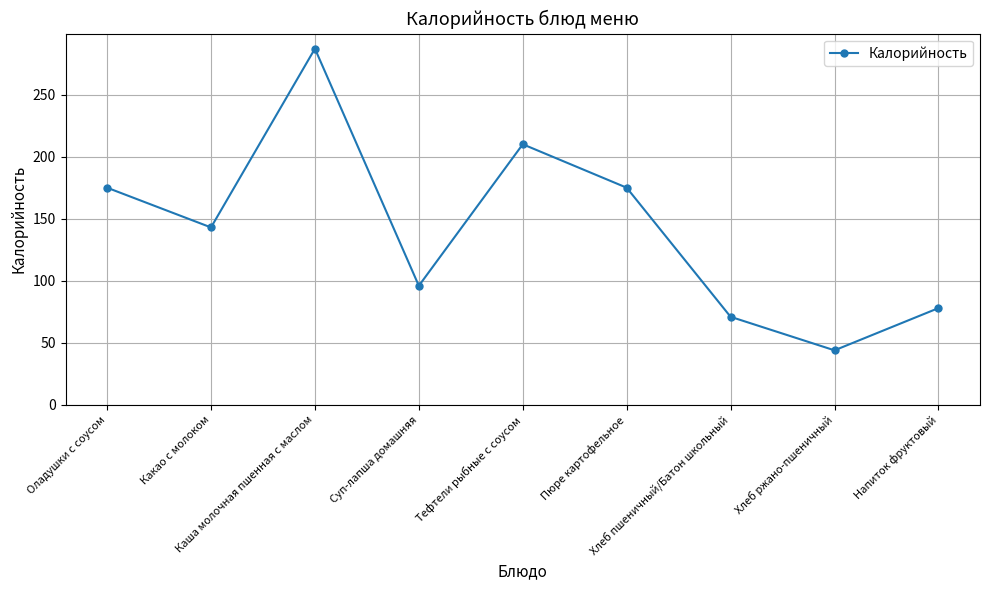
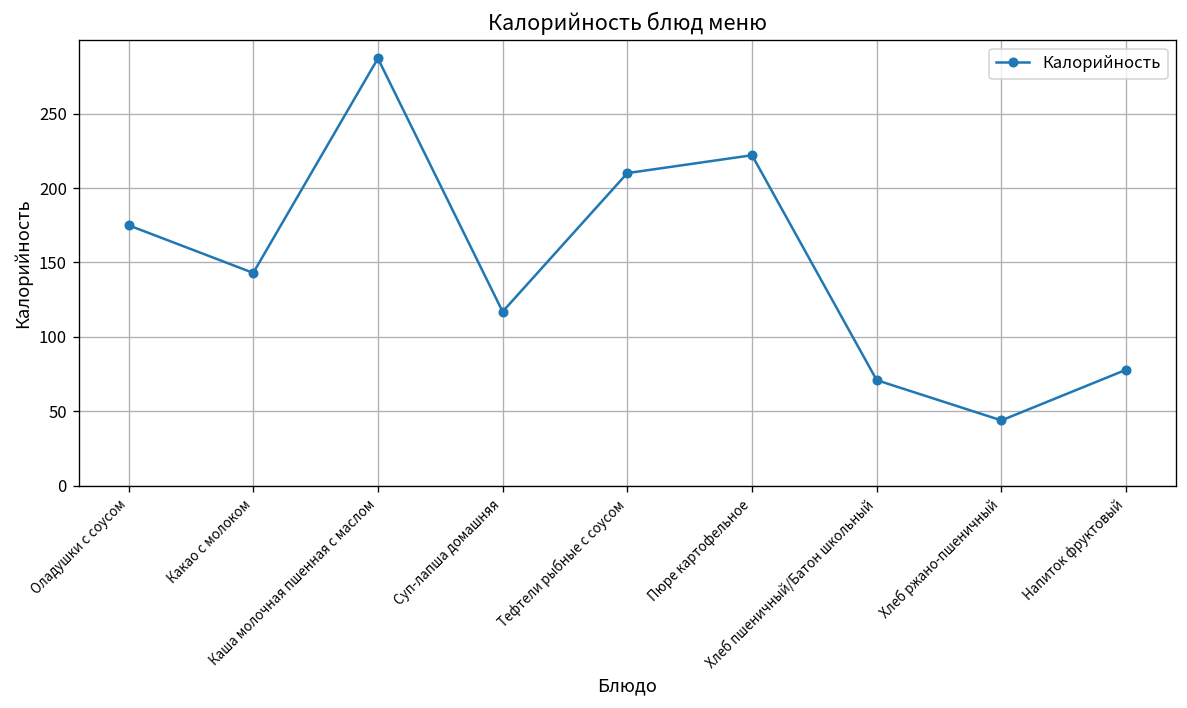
Суп-лапша домашняя: 96 -> 117
Пюре картофельное: 175 -> 222
